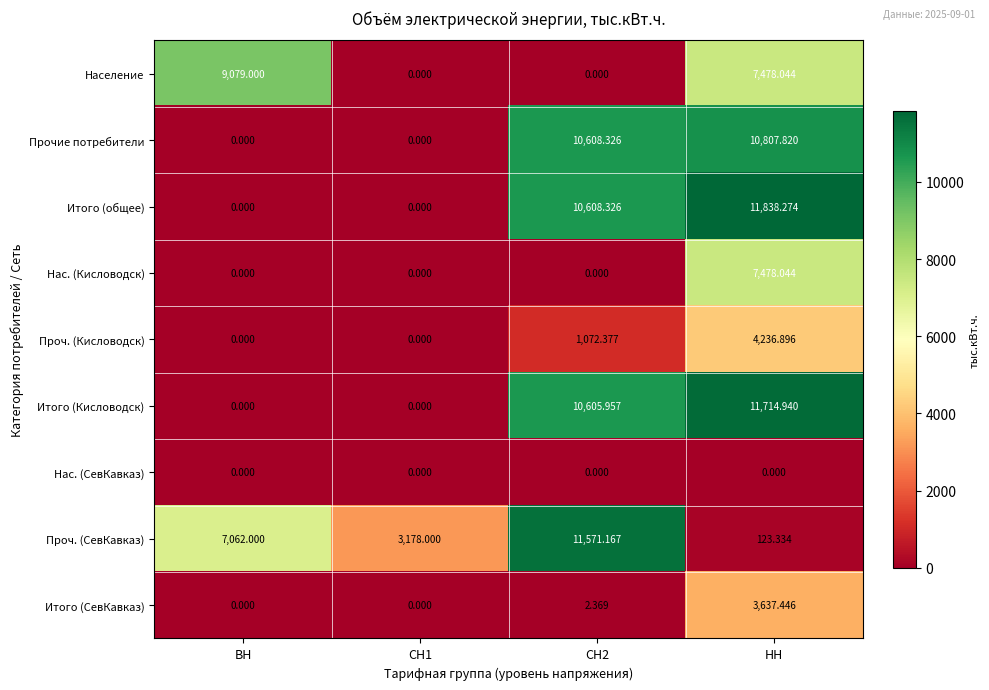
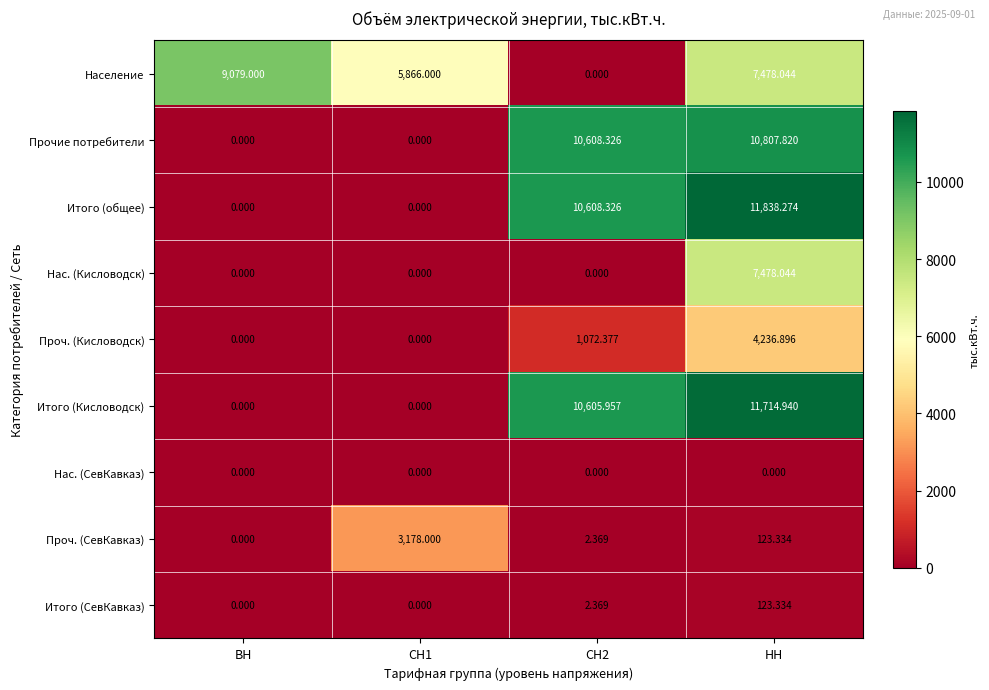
Население, СН1: 0.000 -> 5,866.000
Проч. (СевКавказ), ВН: 7,062.000 -> 0.000
Проч. (СевКавказ), СН2: 11,571.167 -> 2.369
Итого (СевКавказ), НН: 3,637.446 -> 123.334
